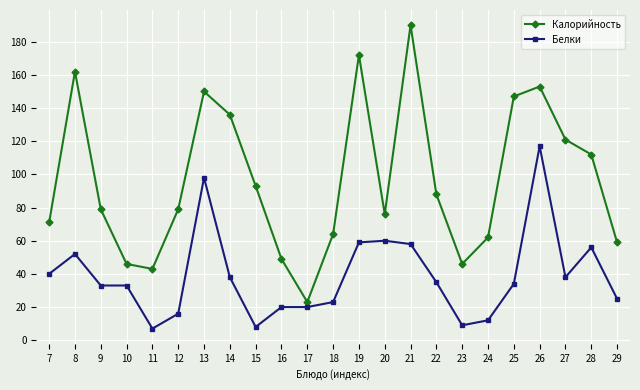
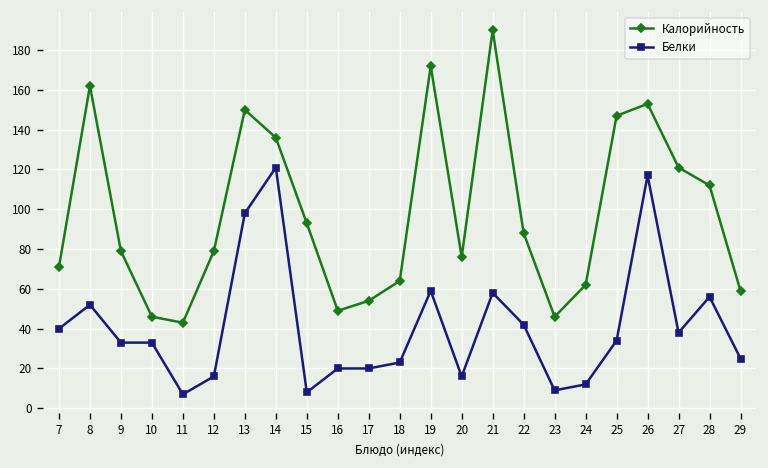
Белки, 14: 38 -> 121
Калорийность, 17: 23 -> 54
Белки, 20: 60 -> 16
Белки, 22: 35 -> 42
